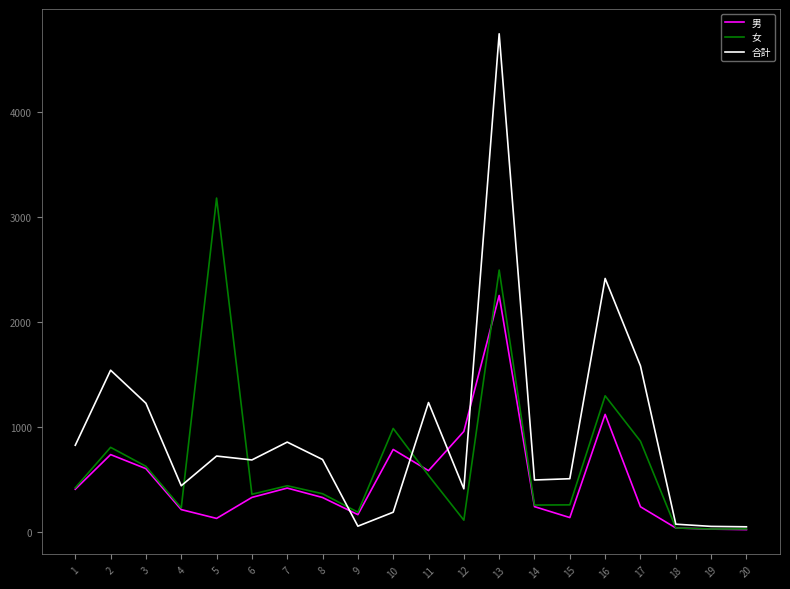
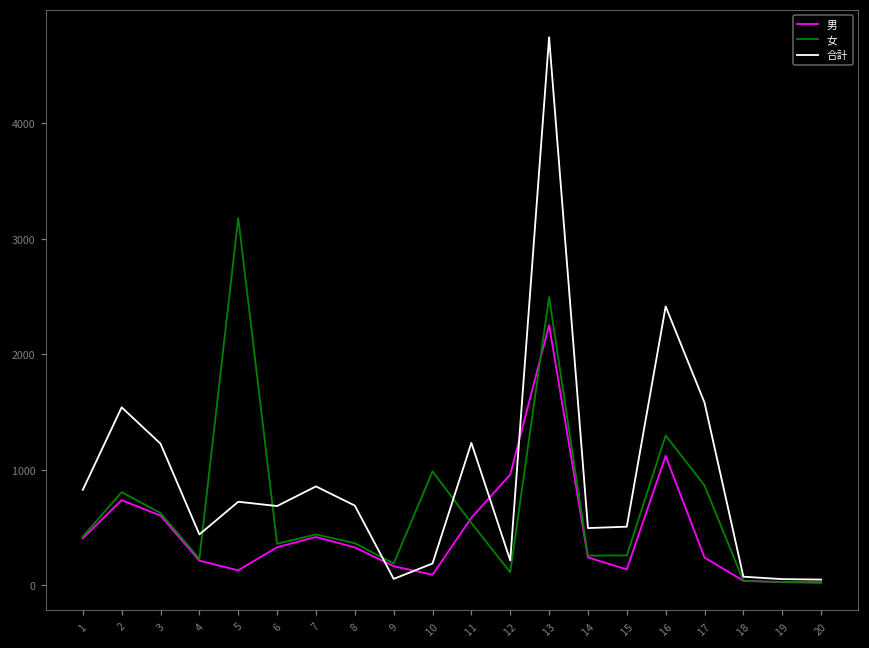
男, 10: 780 -> 90
合計, 12: 410 -> 210
